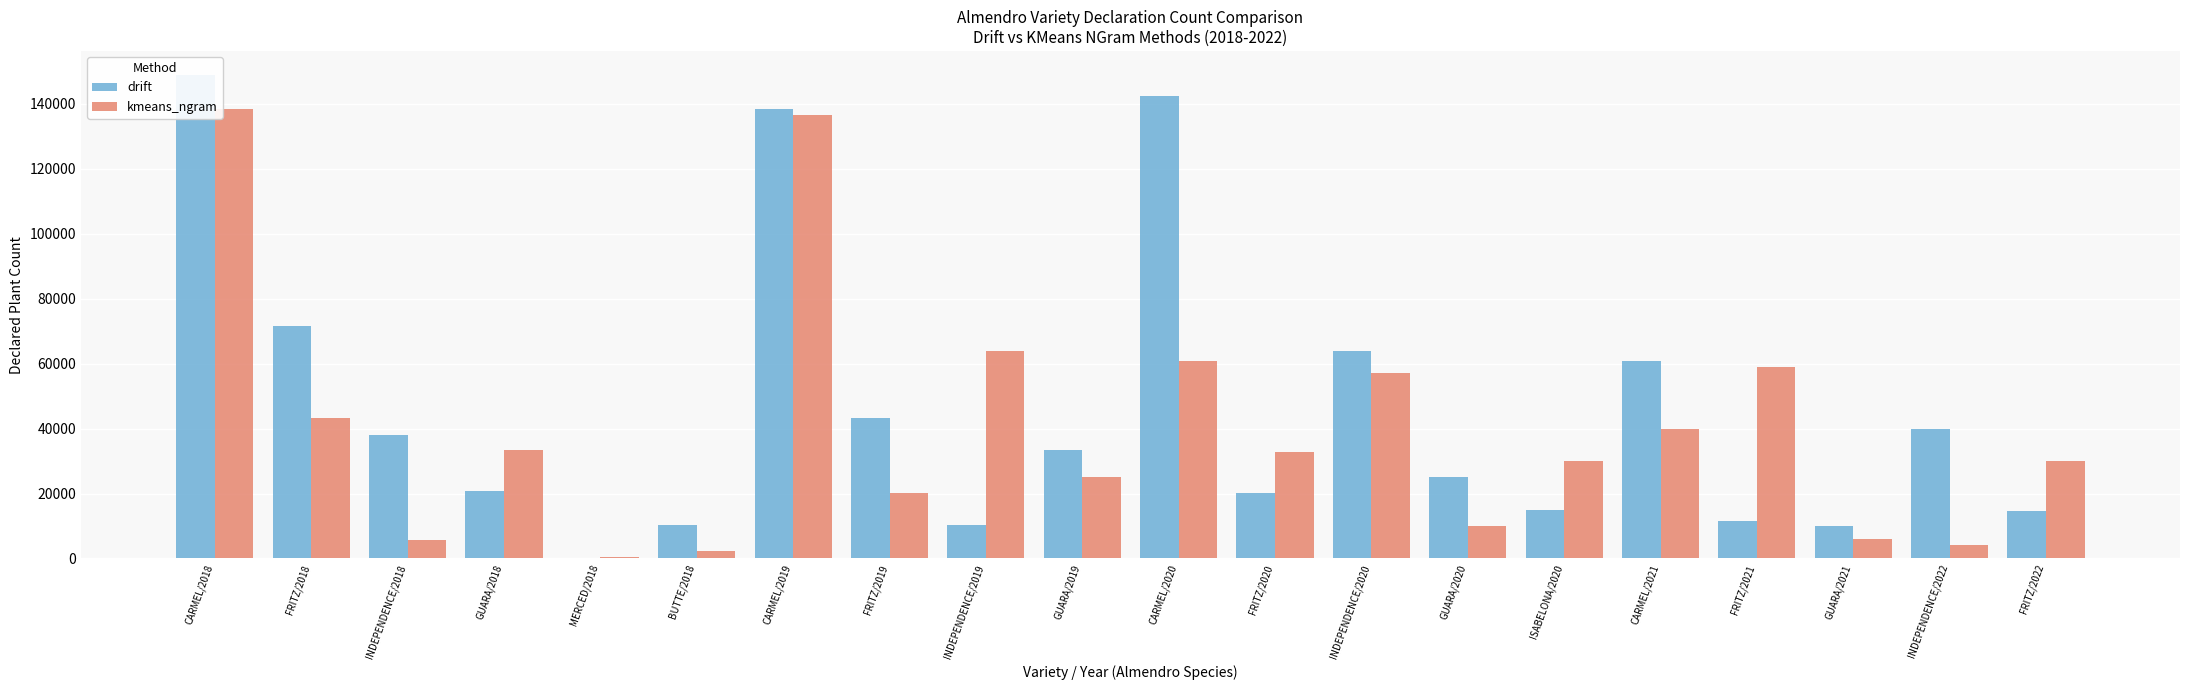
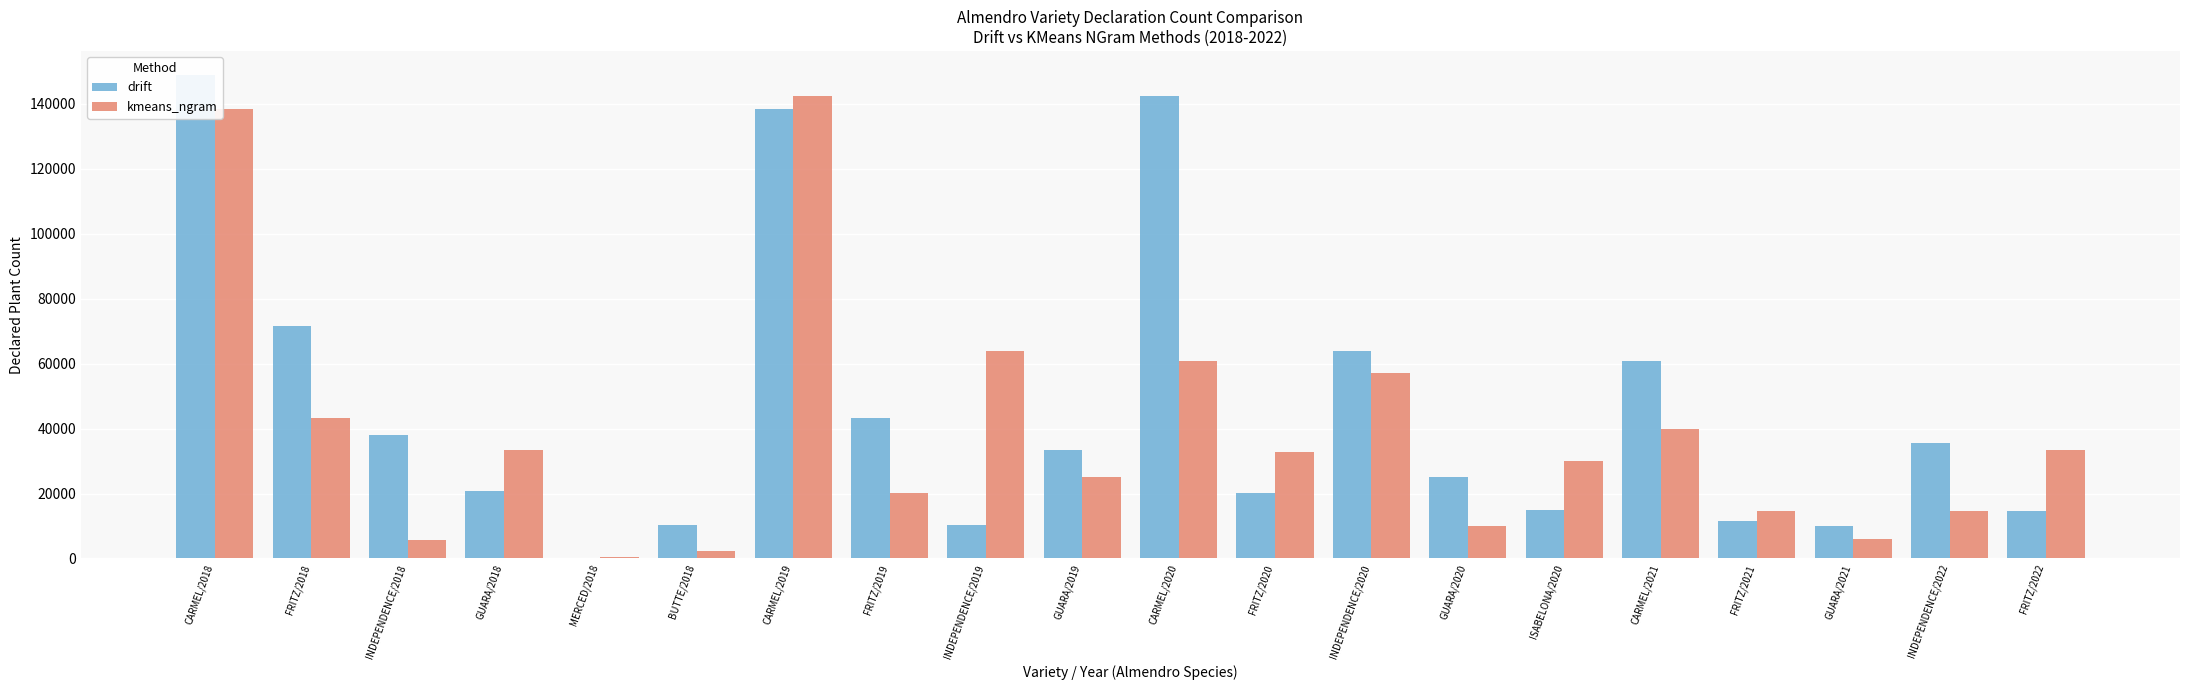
kmeans_ngram, CARMEL/2019: 137000 -> 142000
kmeans_ngram, FRITZ/2021: 59000 -> 15000
drift, INDEPENDENCE/2022: 40000 -> 36000
kmeans_ngram, INDEPENDENCE/2022: 4000 -> 15000
kmeans_ngram, FRITZ/2022: 30000 -> 33000
